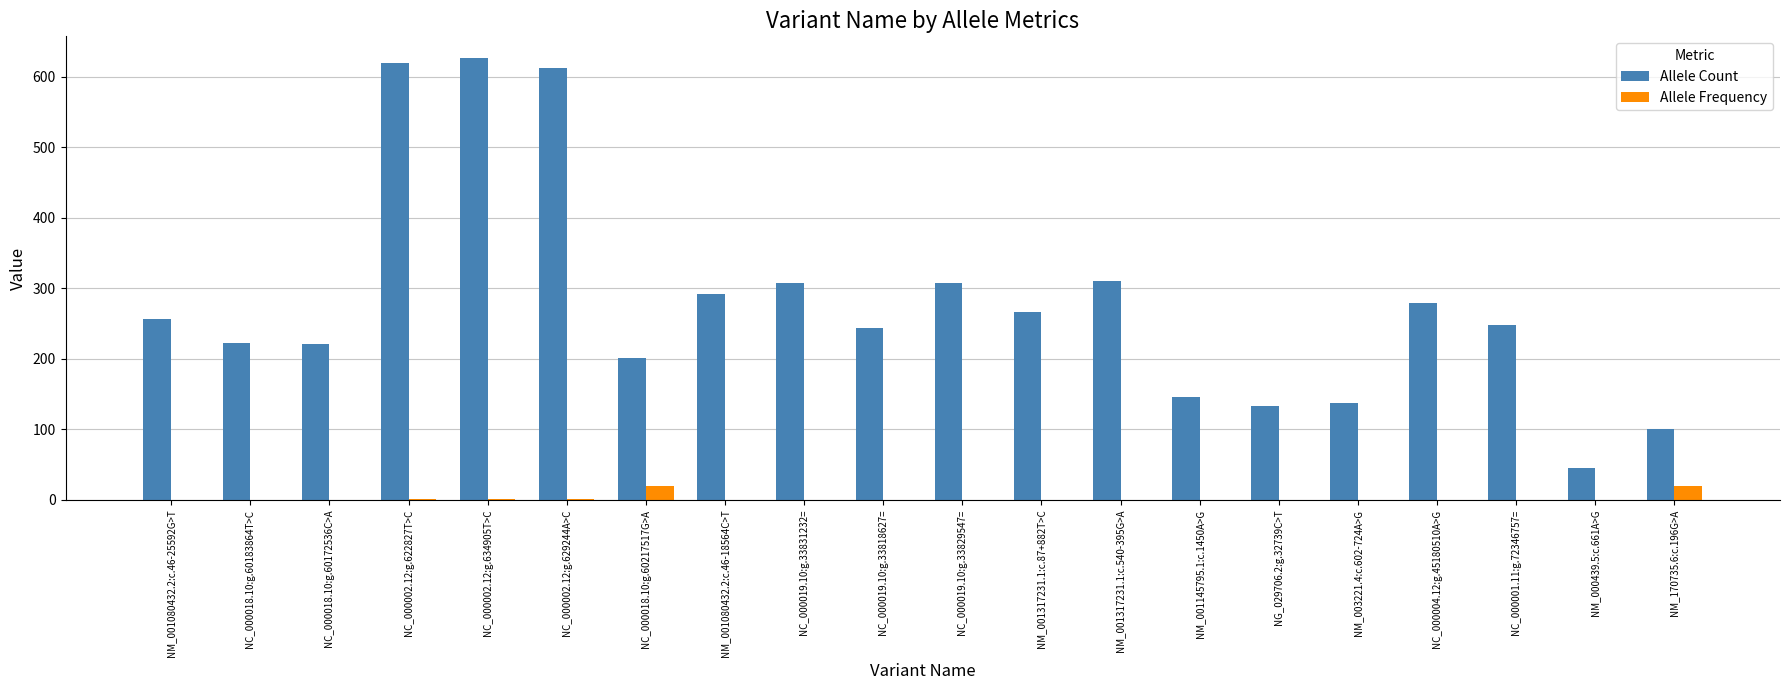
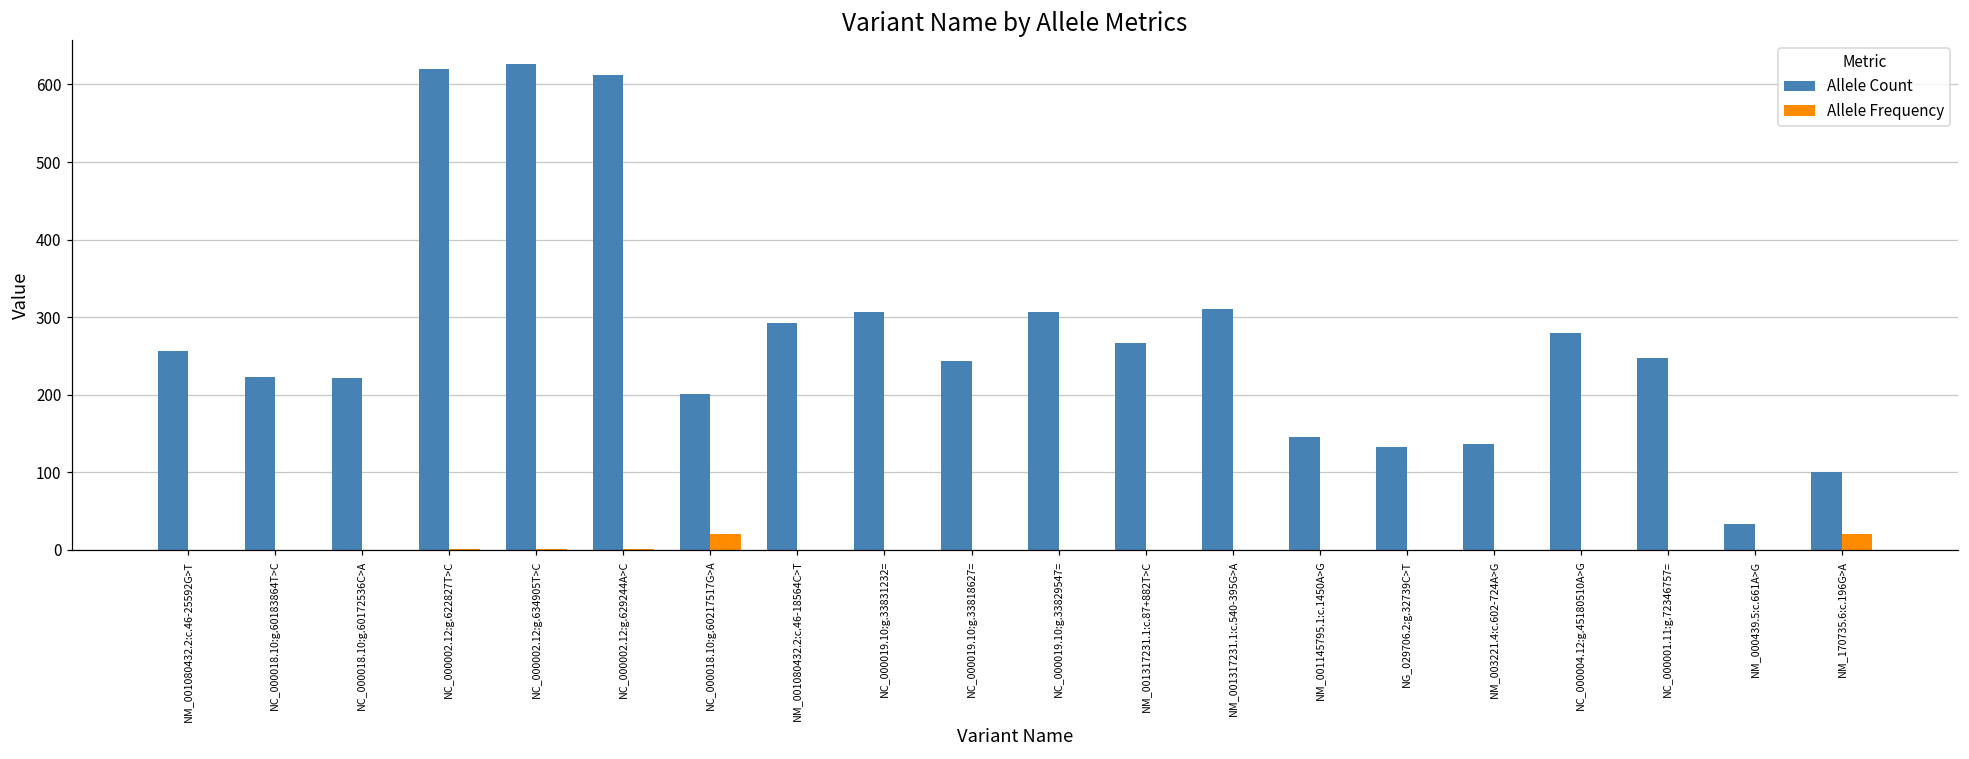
Allele Count, NM_000439.5:c.661A>G: 50 -> 30
